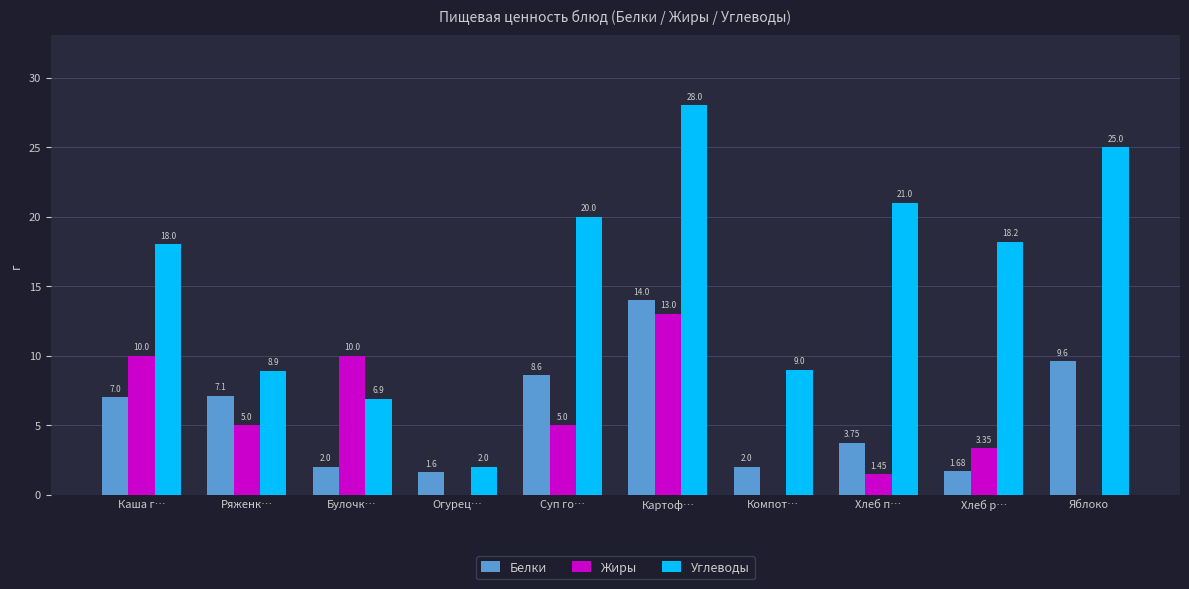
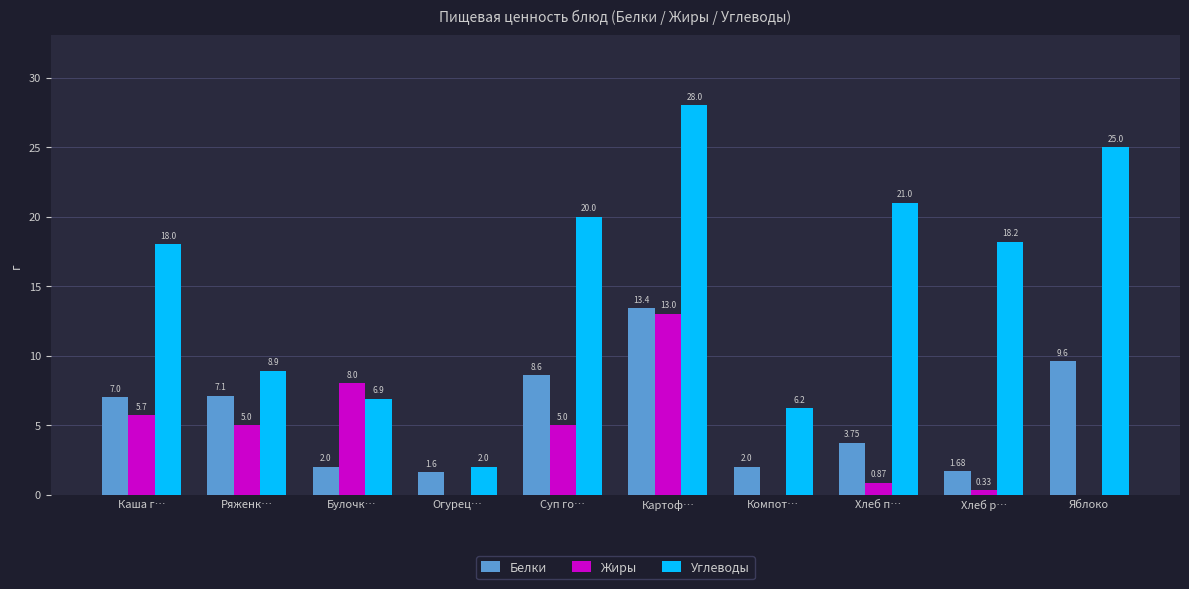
Жиры, Каша г…: 10.0 -> 5.7
Жиры, Булочк…: 10.0 -> 8.0
Белки, Картоф…: 14.0 -> 13.4
Углеводы, Компот…: 9.0 -> 6.2
Жиры, Хлеб п…: 1.45 -> 0.87
Жиры, Хлеб р…: 3.35 -> 0.33
